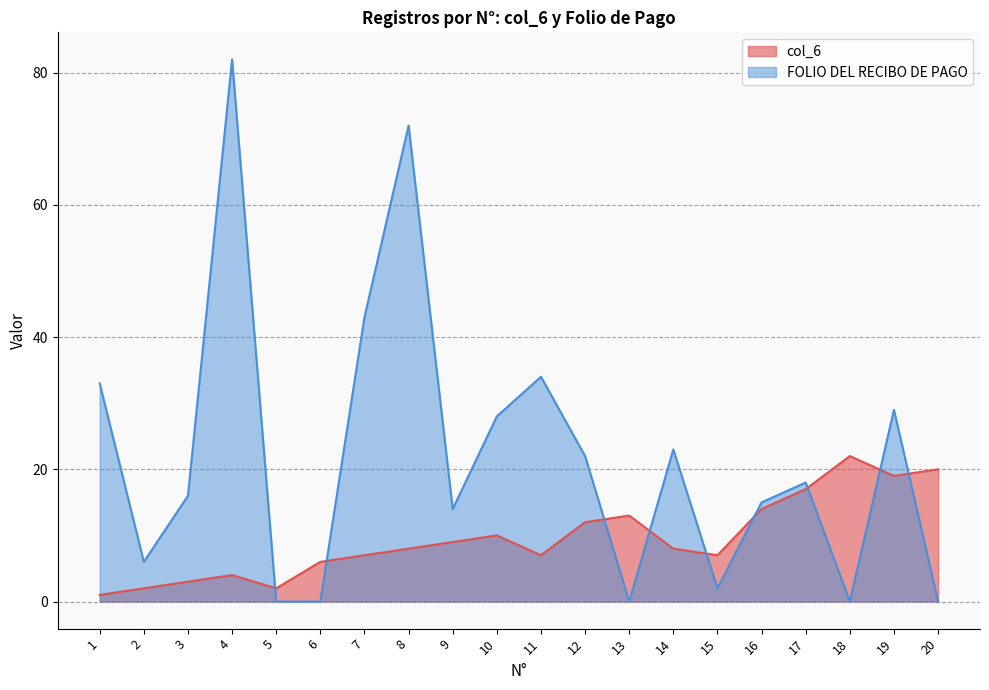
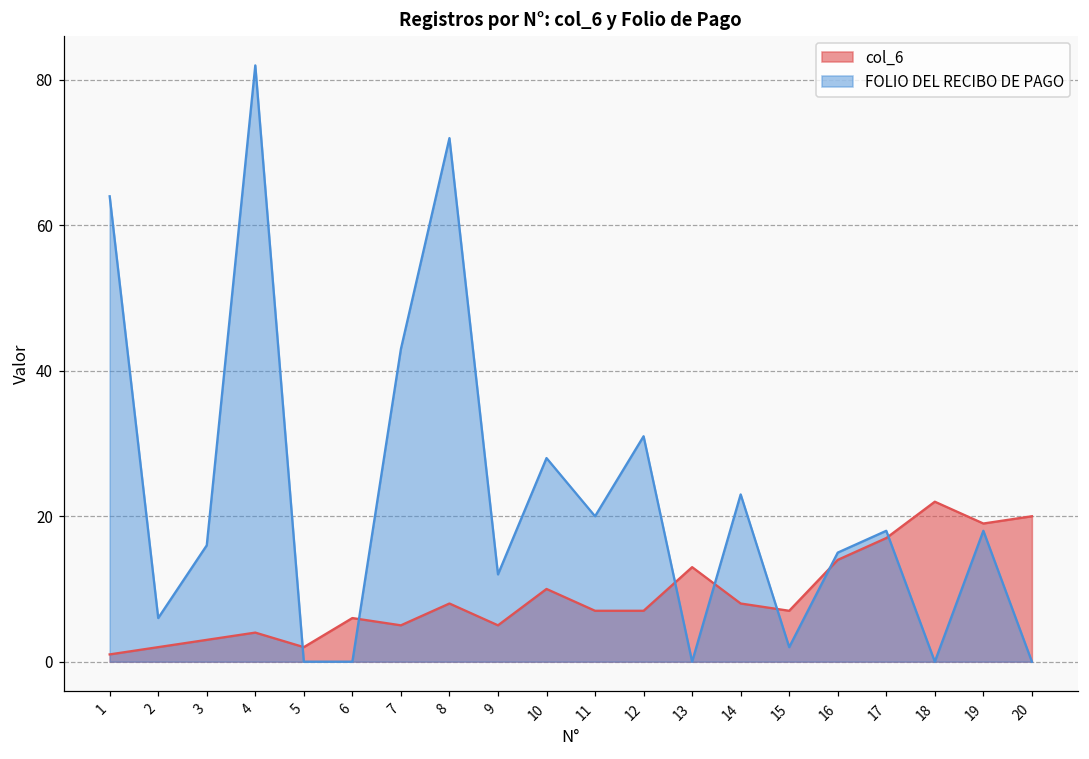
FOLIO DEL RECIBO DE PAGO, 1: 33 -> 64
col_6, 7: 7 -> 5
col_6, 9: 9 -> 5
FOLIO DEL RECIBO DE PAGO, 9: 14 -> 12
FOLIO DEL RECIBO DE PAGO, 11: 34 -> 20
col_6, 12: 12 -> 7
FOLIO DEL RECIBO DE PAGO, 12: 22 -> 31
FOLIO DEL RECIBO DE PAGO, 19: 29 -> 18
